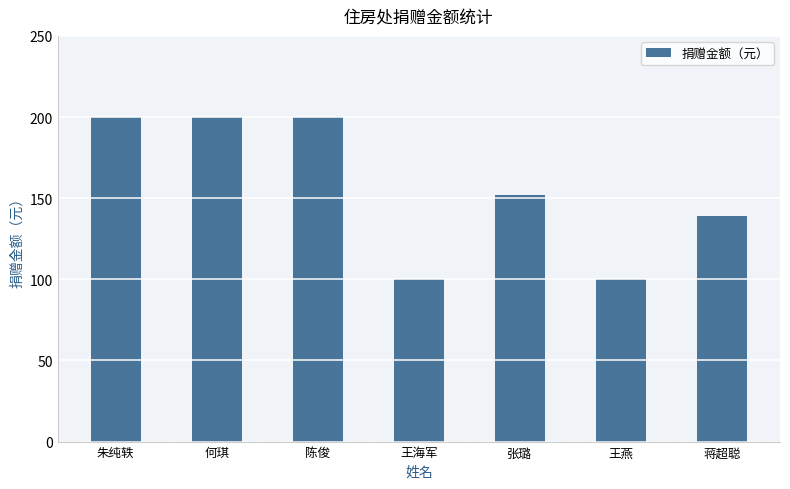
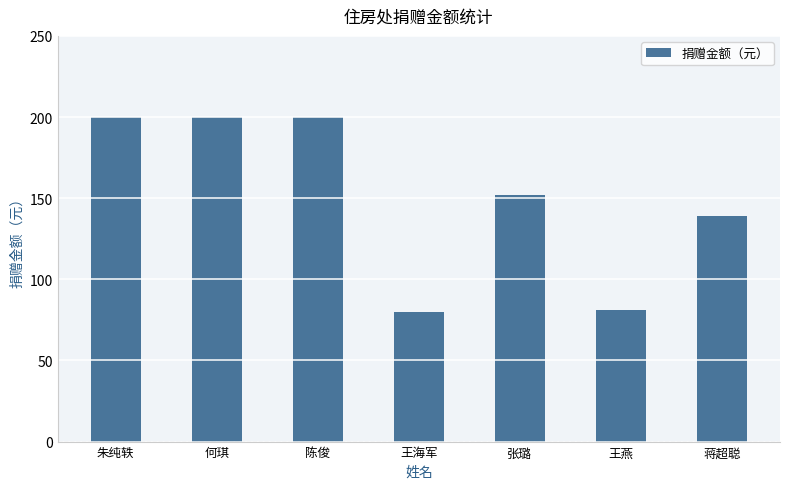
王海军: 100 -> 80
王燕: 100 -> 81
